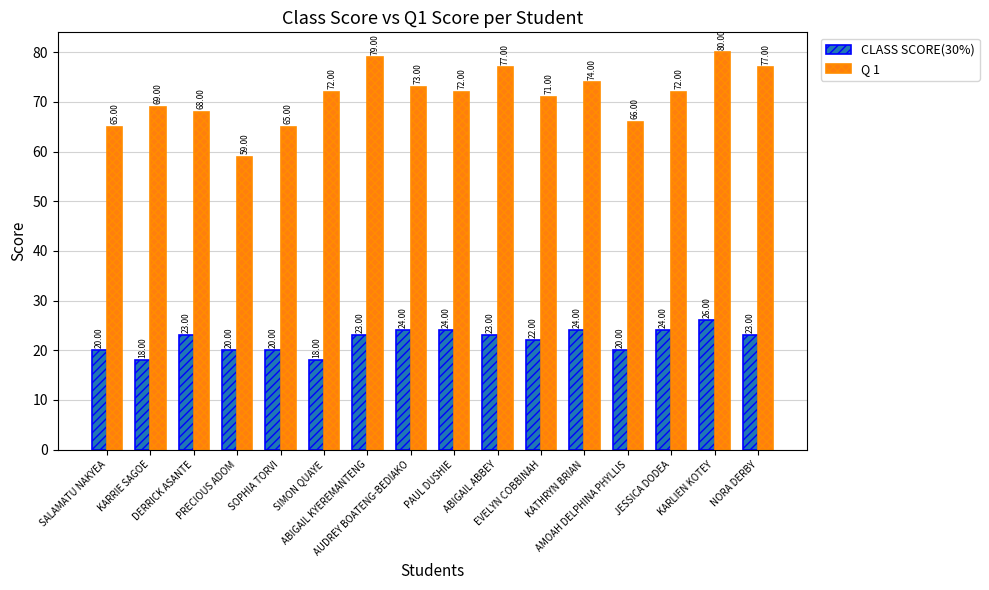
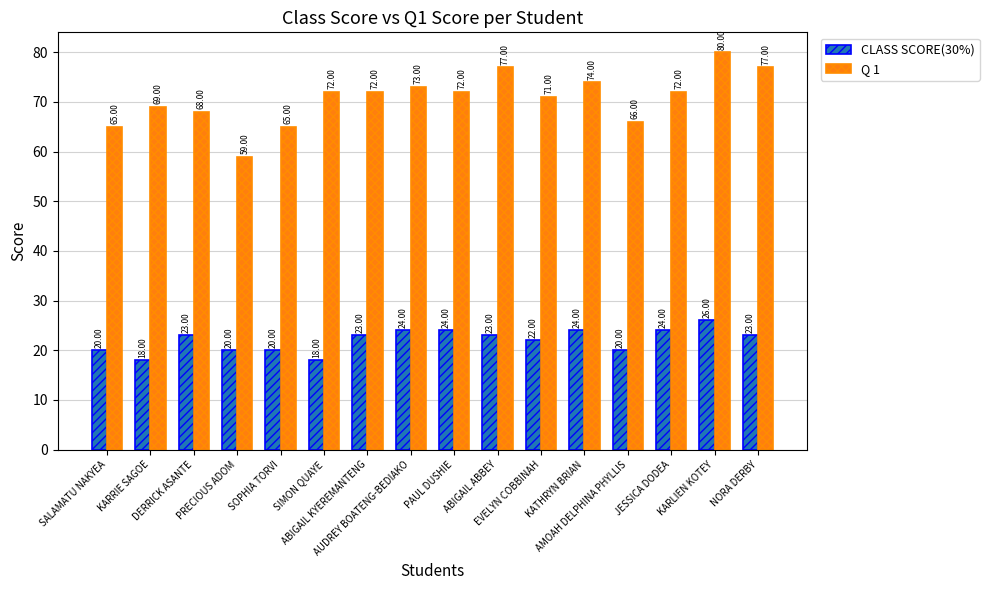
Q 1, ABIGAIL KYEREMANTENG: 79.00 -> 72.00
